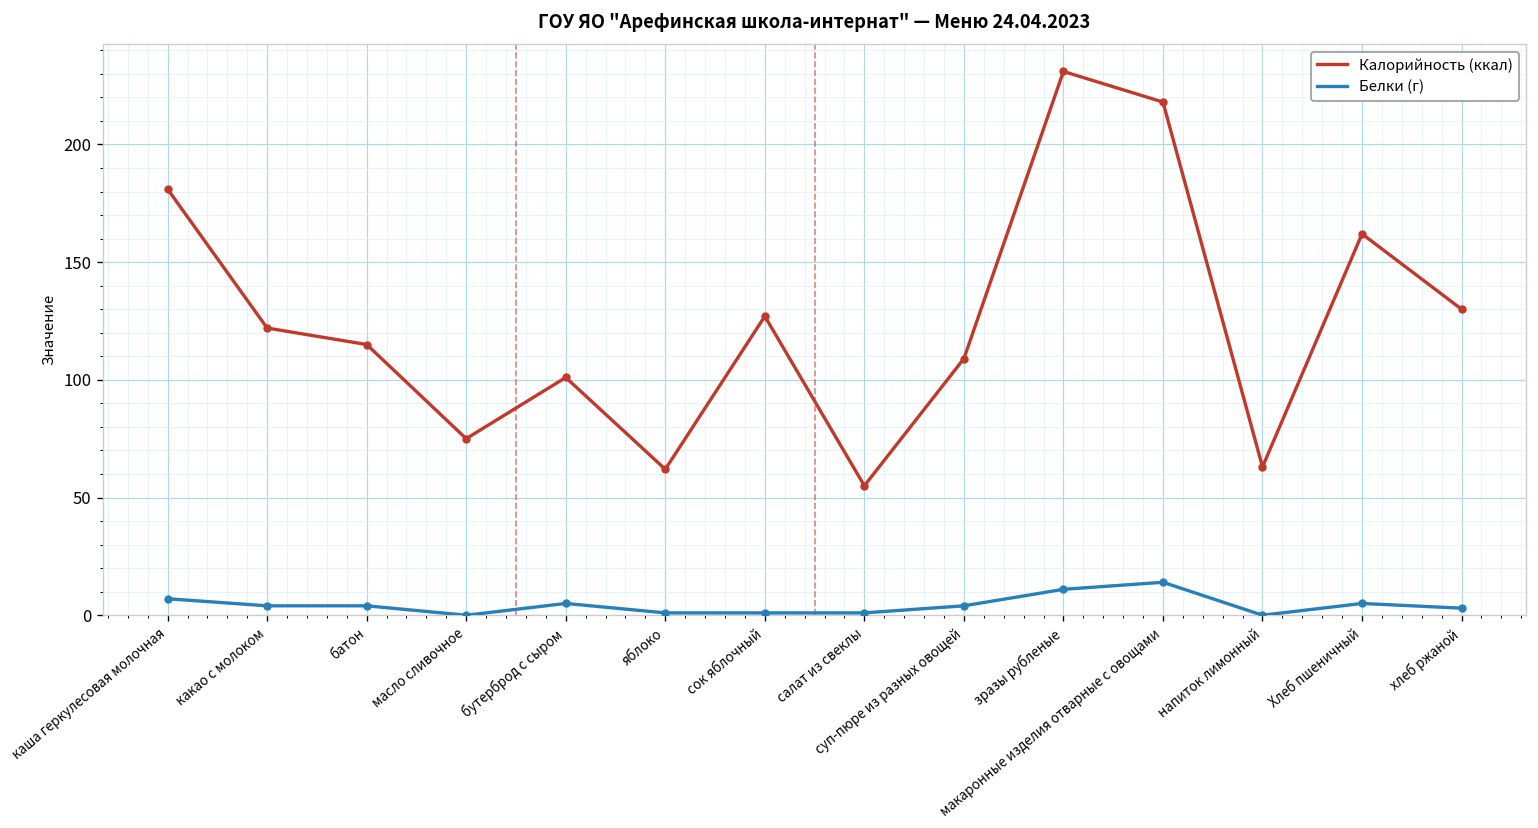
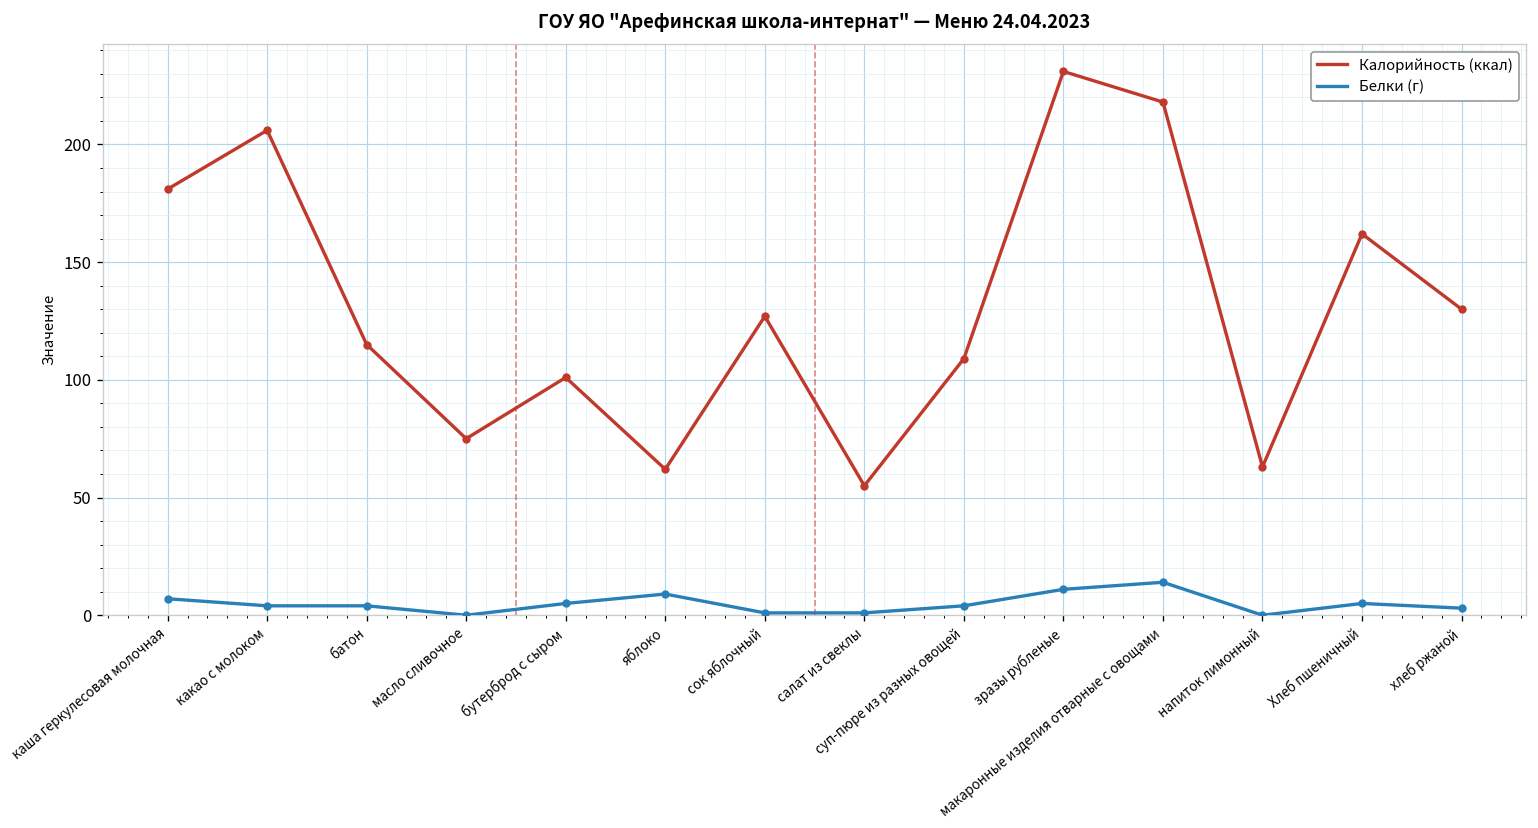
Калорийность (ккал), какао с молоком: 122 -> 206
Белки (г), яблоко: 1 -> 9
